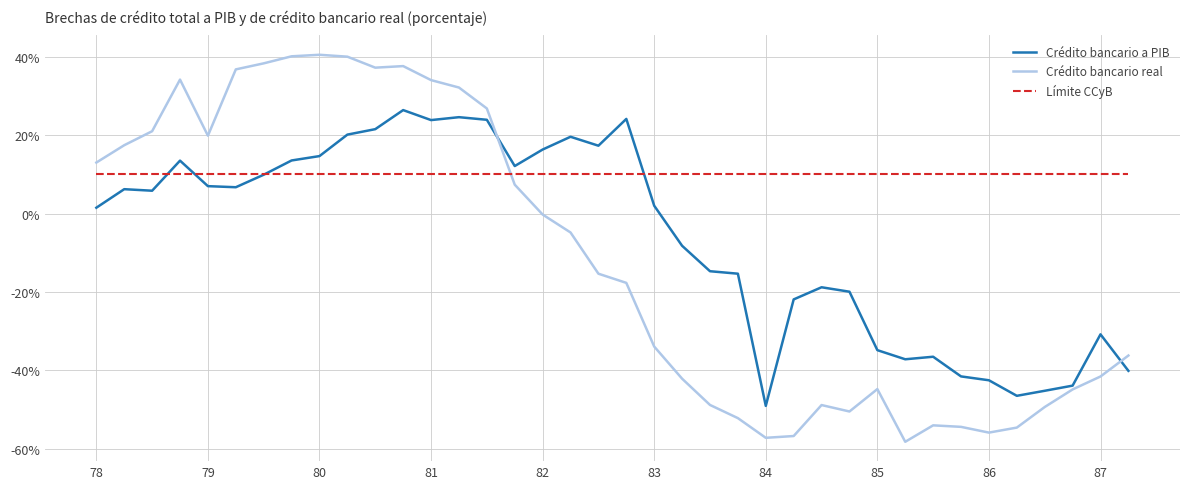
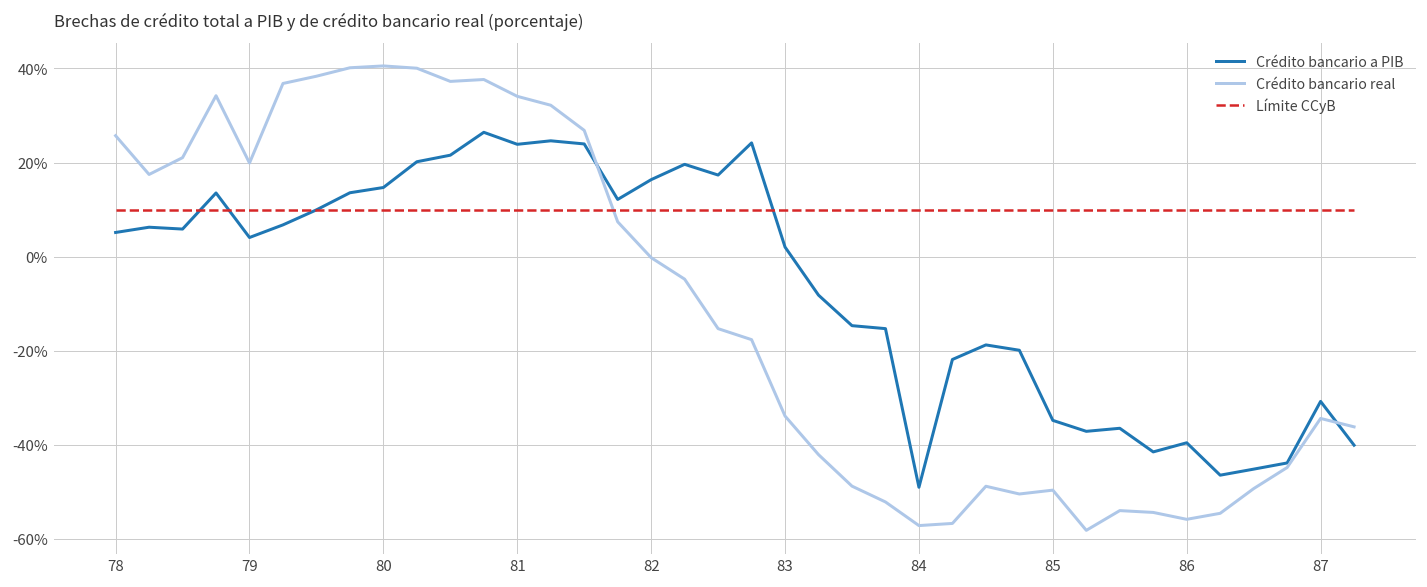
Crédito bancario a PIB, 78: 2% -> 5%
Crédito bancario real, 78: 13% -> 26%
Crédito bancario a PIB, 79: 7% -> 4%
Crédito bancario real, 85: -45% -> -50%
Crédito bancario a PIB, 86: -43% -> -40%
Crédito bancario real, 87: -42% -> -34%
